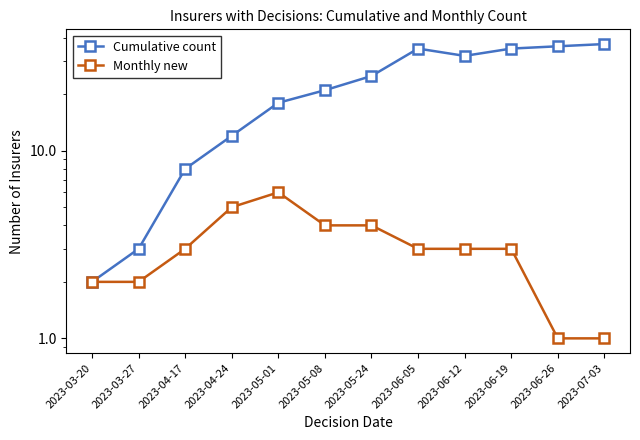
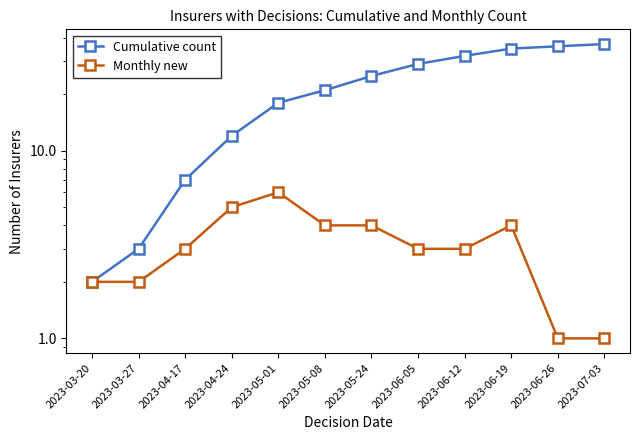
Cumulative count, 2023-04-17: 8 -> 7
Cumulative count, 2023-06-05: 35 -> 29
Monthly new, 2023-06-19: 3 -> 4
